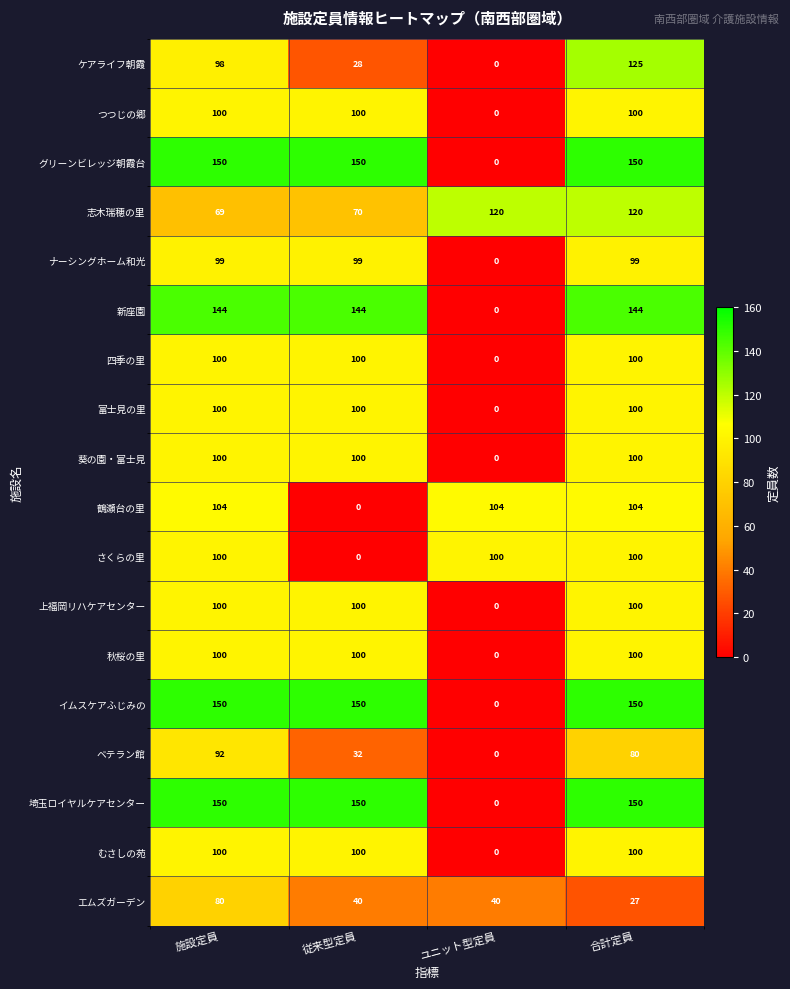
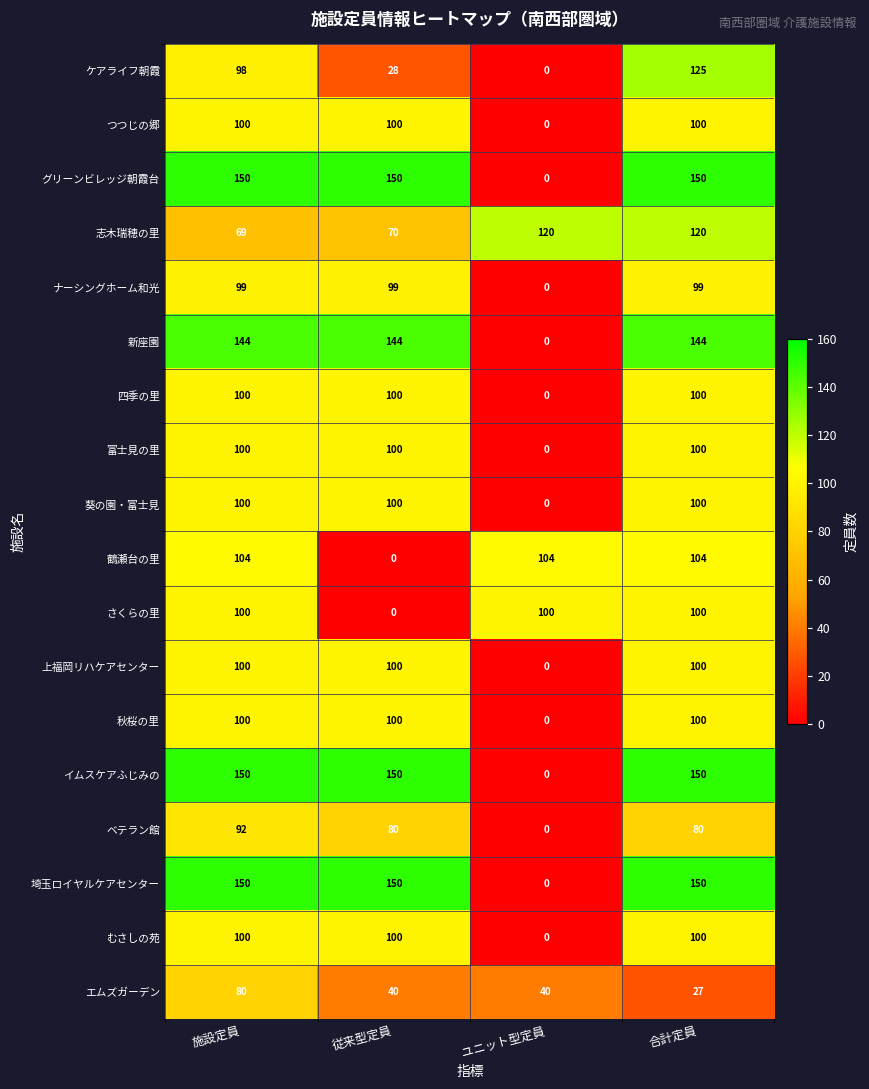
ベテラン館, 従来型定員: 32 -> 80
